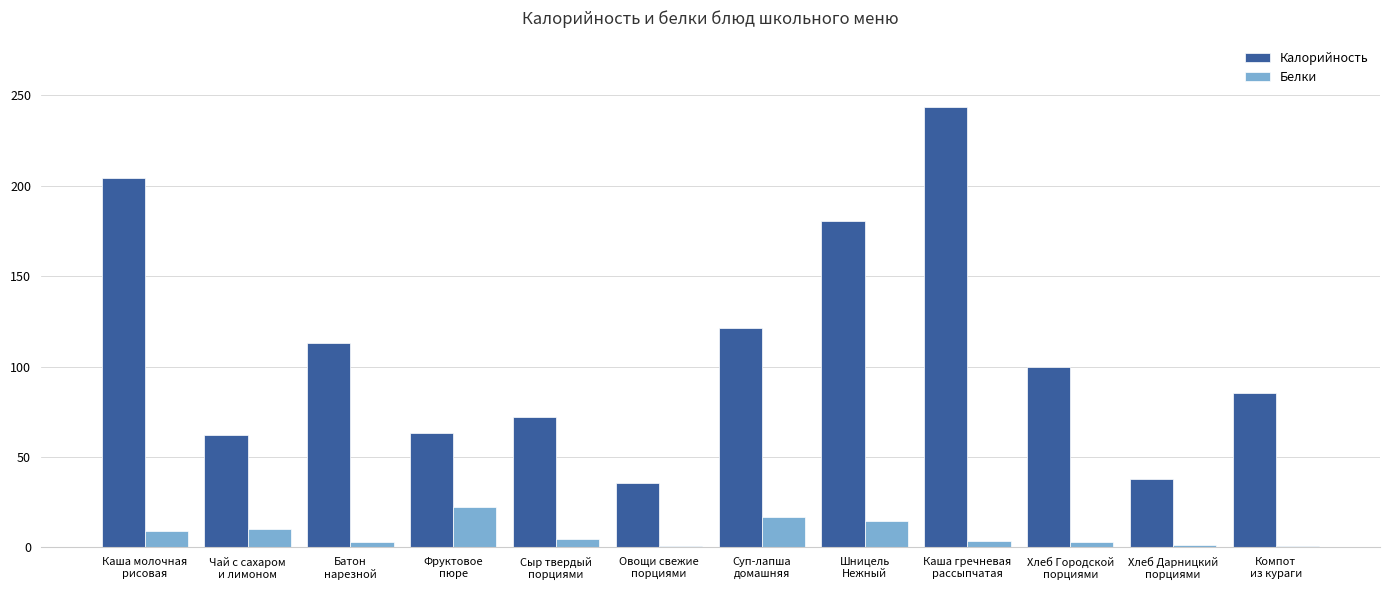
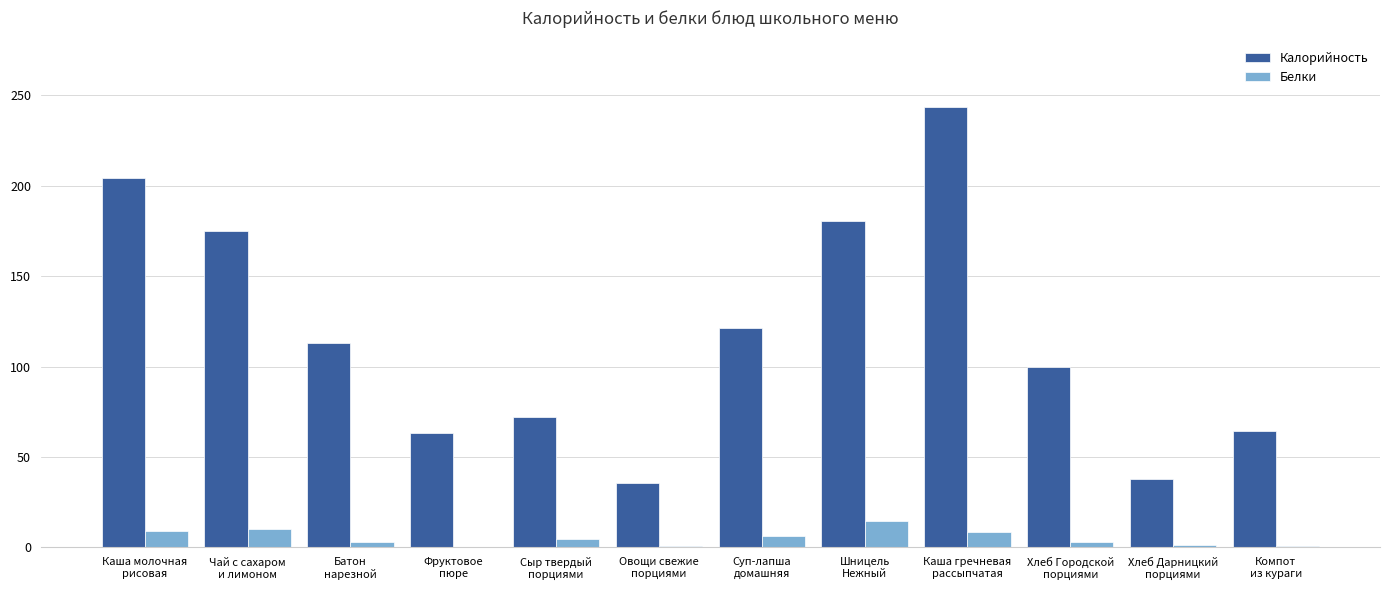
Калорийность, Чай с сахаром и лимоном: 62 -> 175
Белки, Фруктовое пюре: 22 -> 0
Белки, Суп-лапша домашняя: 17 -> 6
Белки, Каша гречневая рассыпчатая: 4 -> 9
Калорийность, Компот из кураги: 86 -> 64
